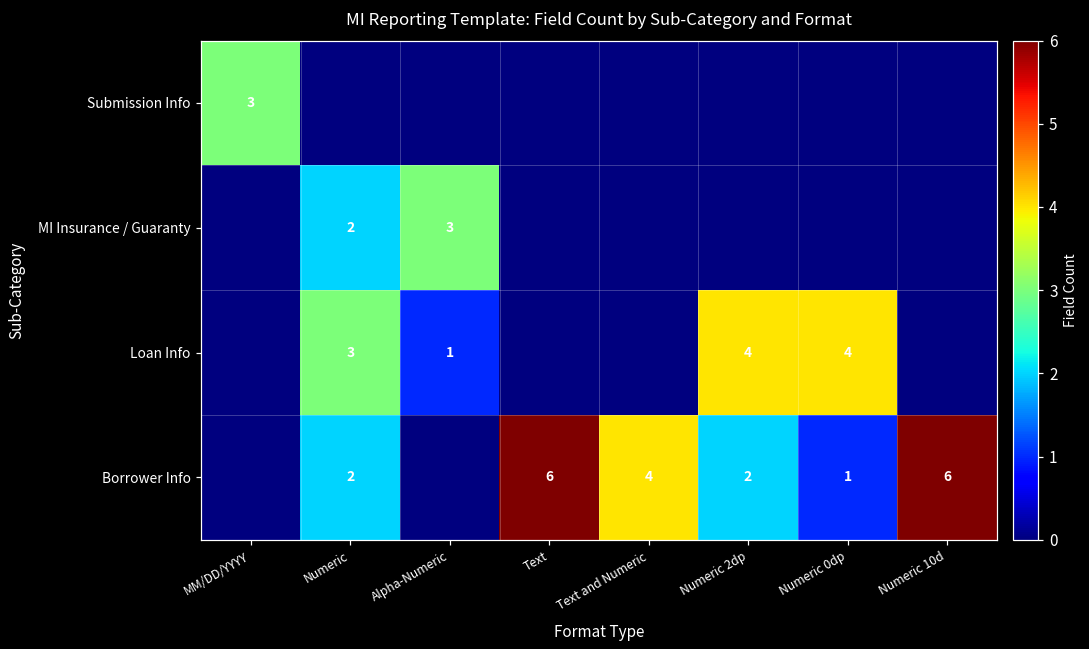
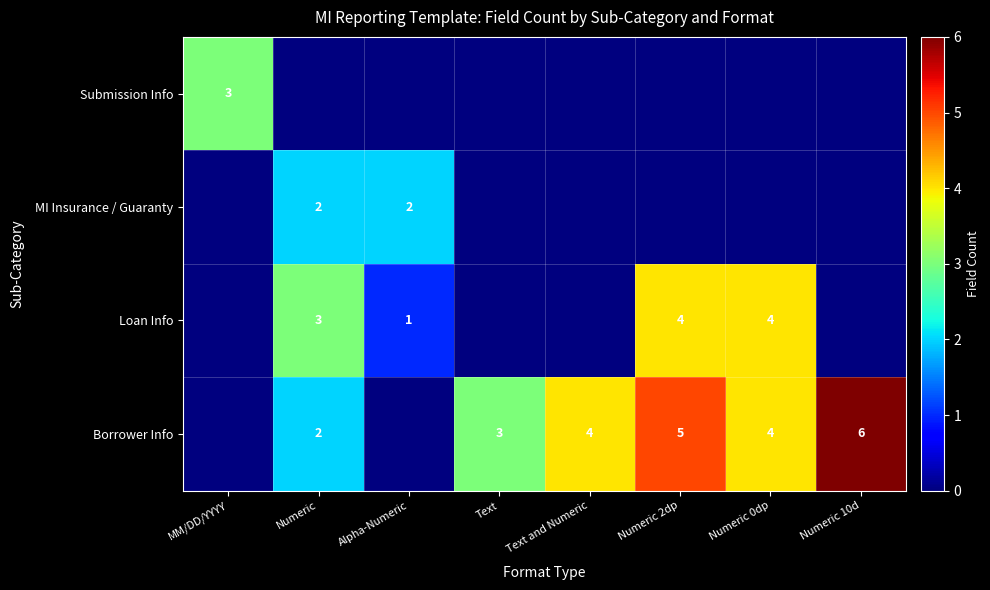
MI Insurance / Guaranty, Alpha-Numeric: 3 -> 2
Borrower Info, Text: 6 -> 3
Borrower Info, Numeric 2dp: 2 -> 5
Borrower Info, Numeric 0dp: 1 -> 4
